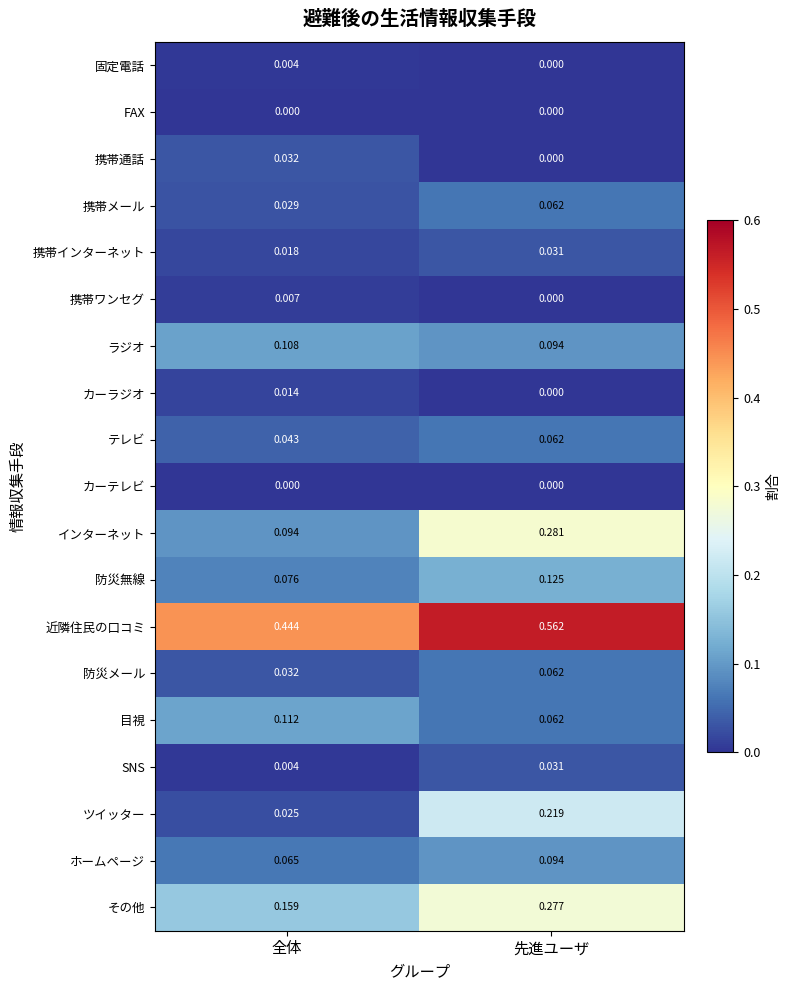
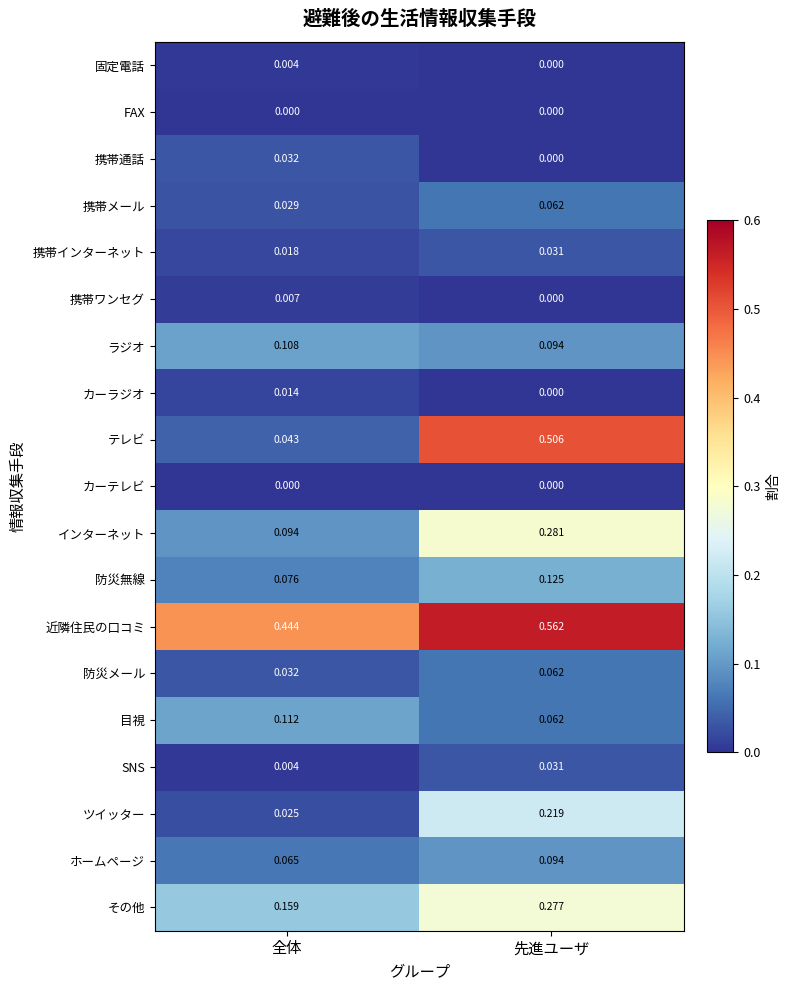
テレビ, 先進ユーザ: 0.062 -> 0.506
